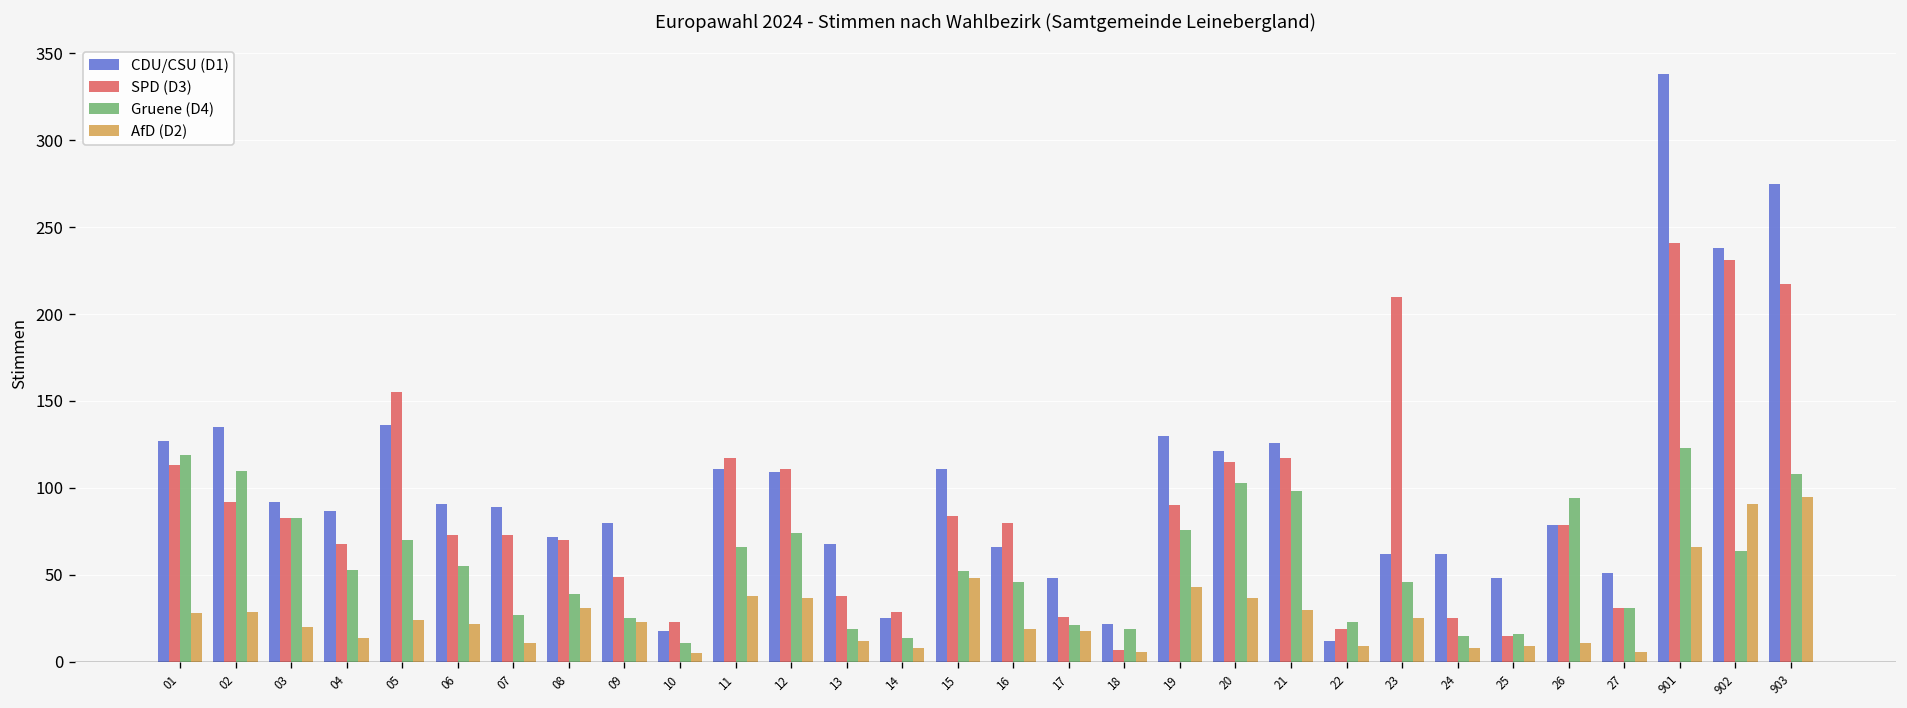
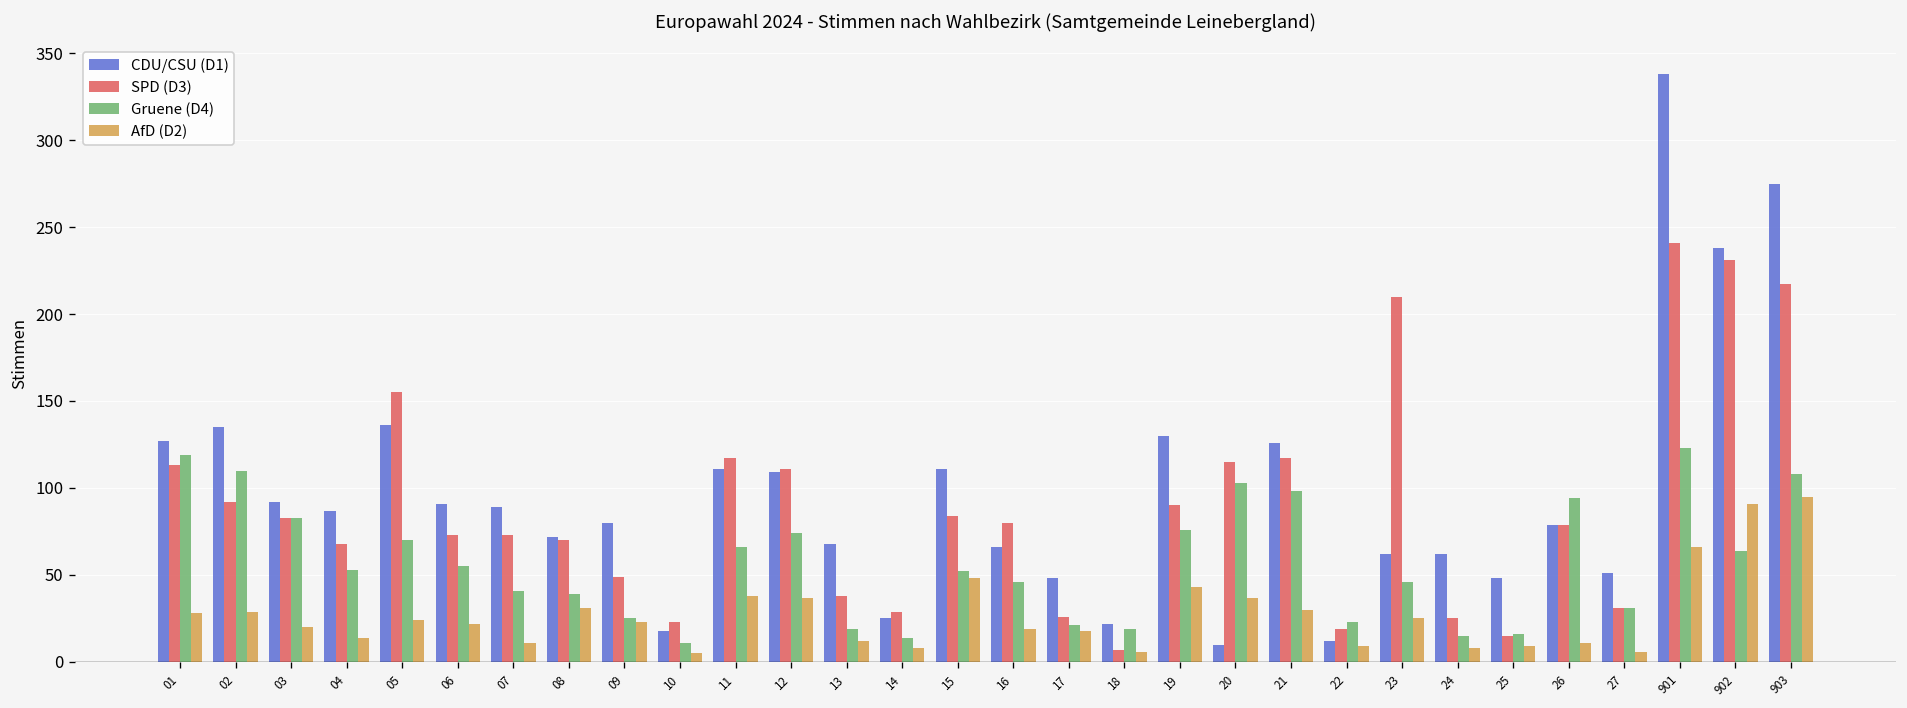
Gruene (D4), 07: 27 -> 41
CDU/CSU (D1), 20: 121 -> 10
